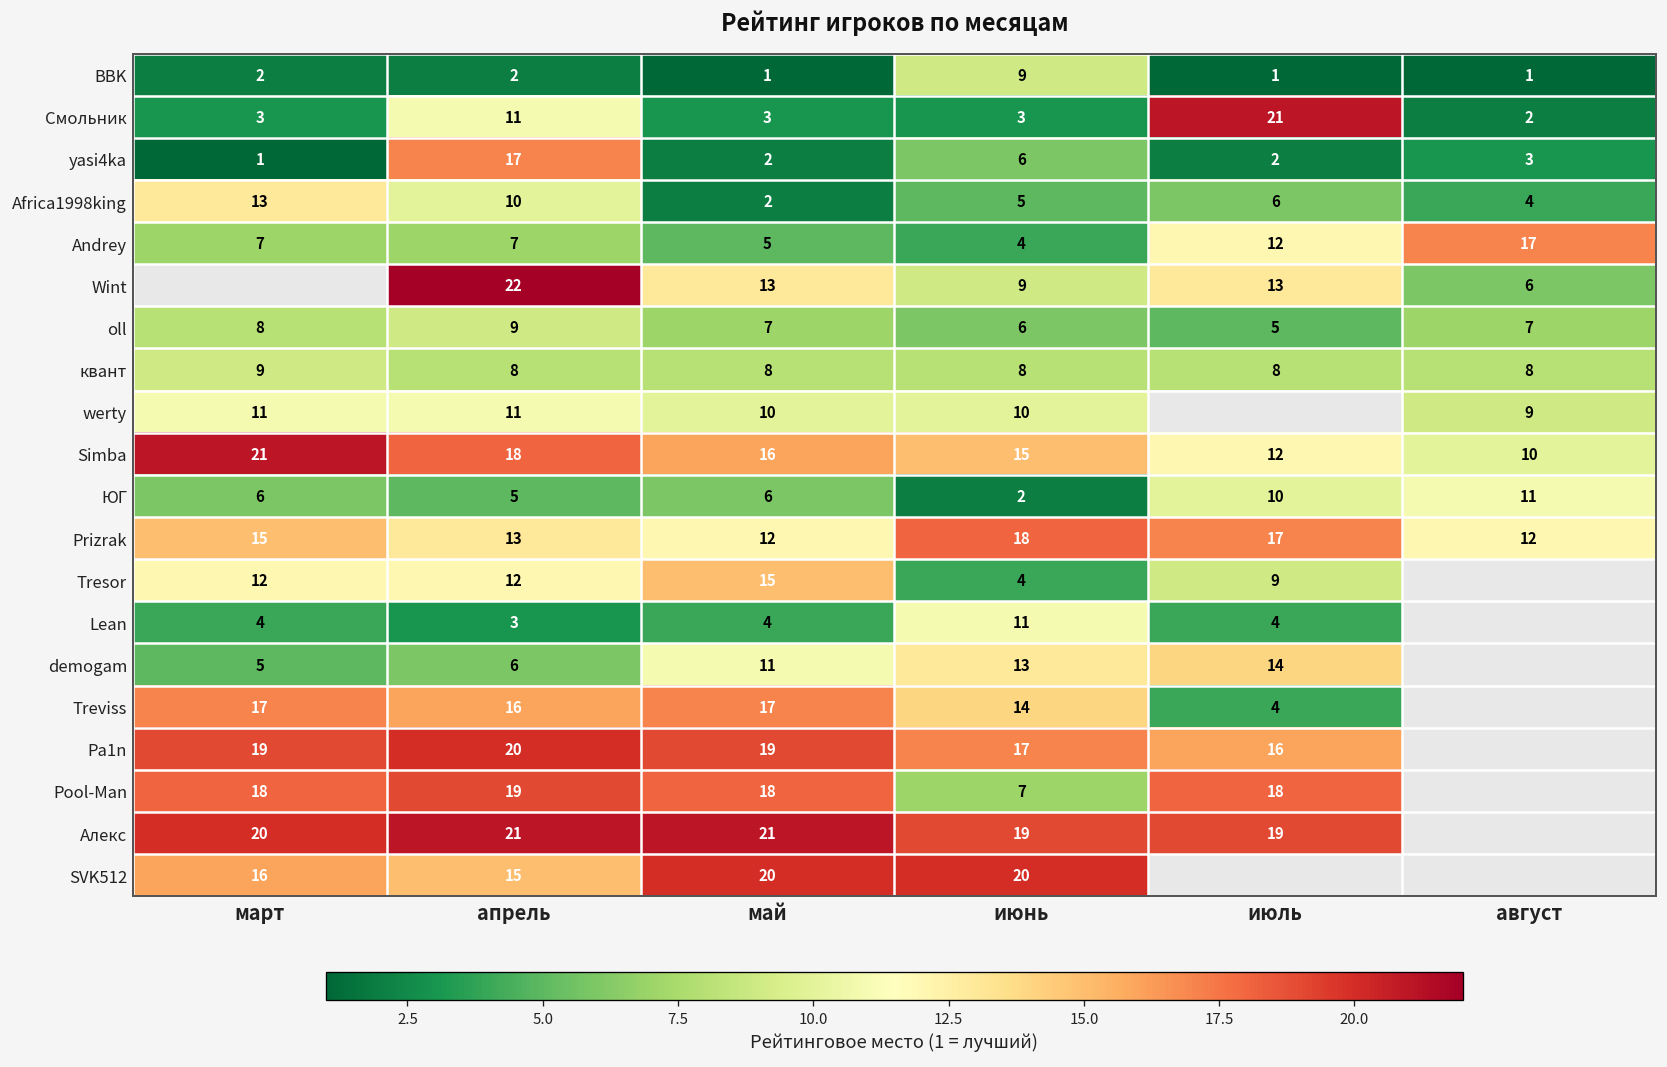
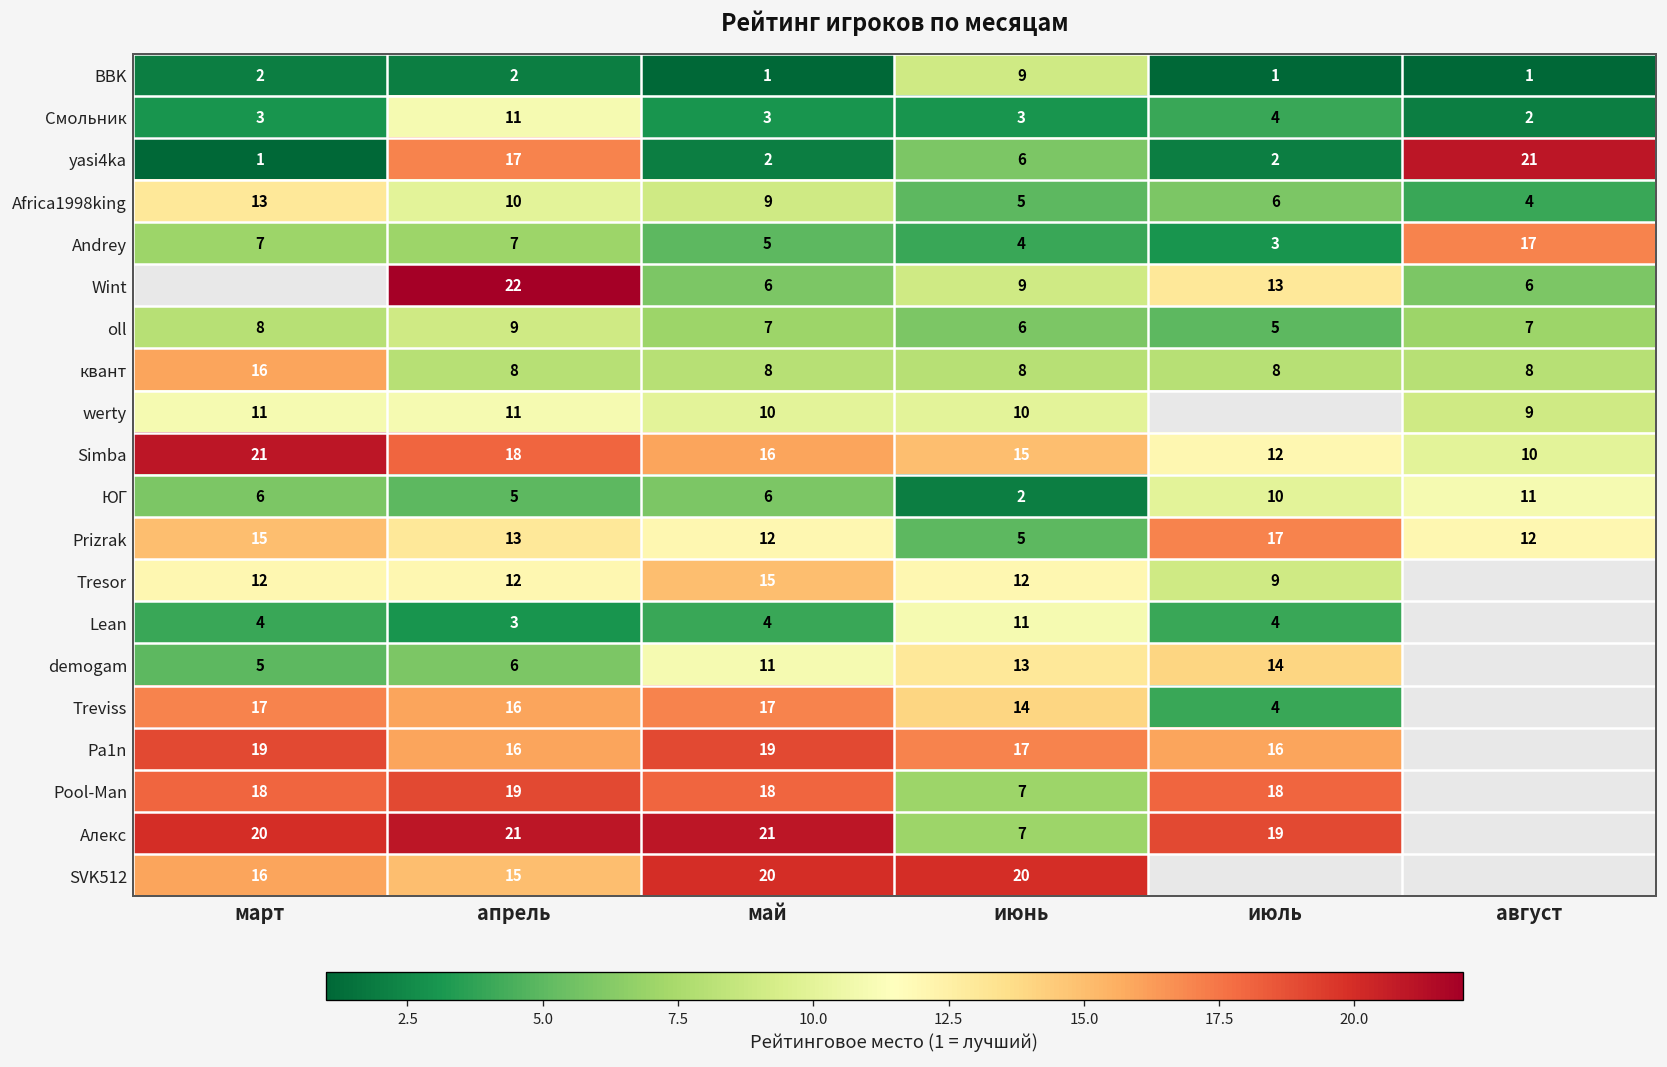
Смольник, июль: 21 -> 4
yasi4ka, август: 3 -> 21
Africa1998king, май: 2 -> 9
Andrey, июль: 12 -> 3
Wint, май: 13 -> 6
квант, март: 9 -> 16
Prizrak, июнь: 18 -> 5
Tresor, июнь: 4 -> 12
Pa1n, апрель: 20 -> 16
Алекс, июнь: 19 -> 7
